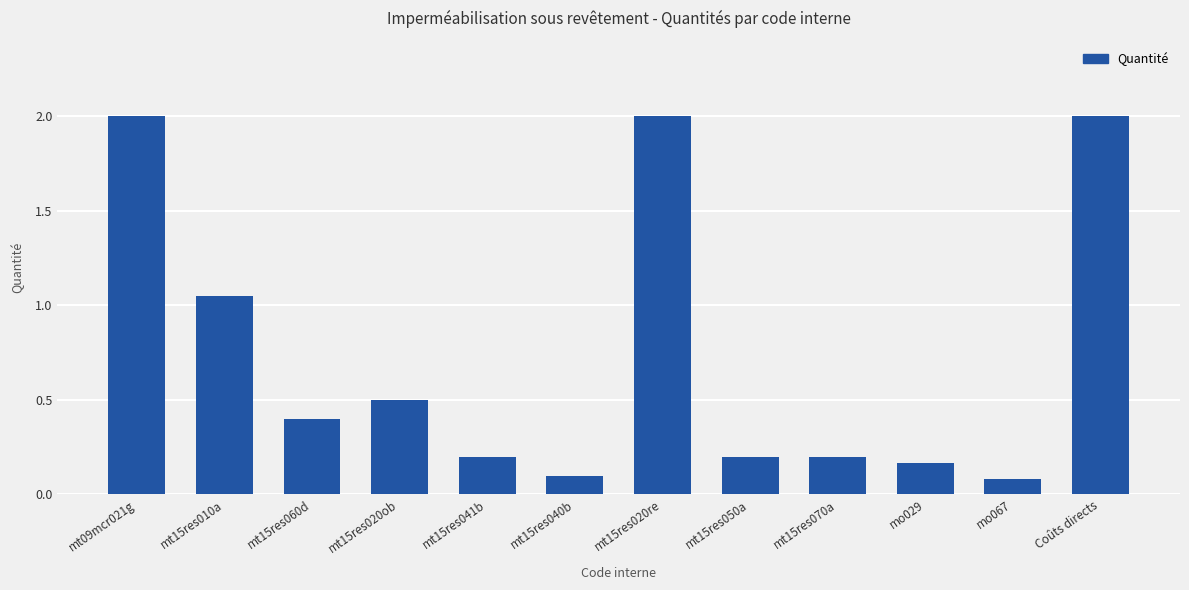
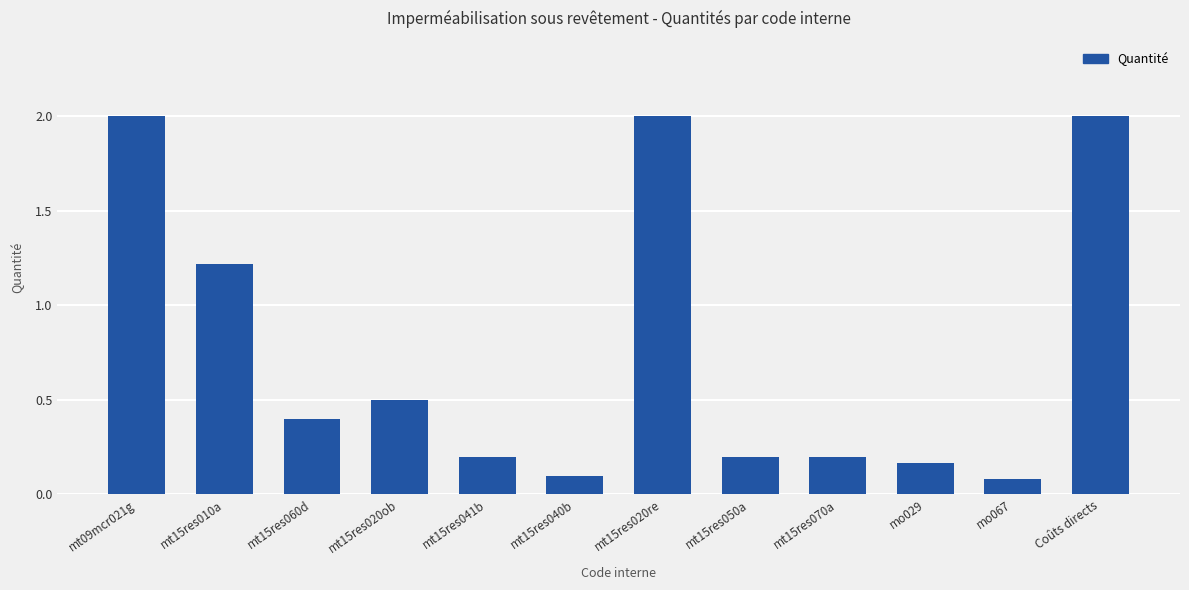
mt15res010a: 1.05 -> 1.22
